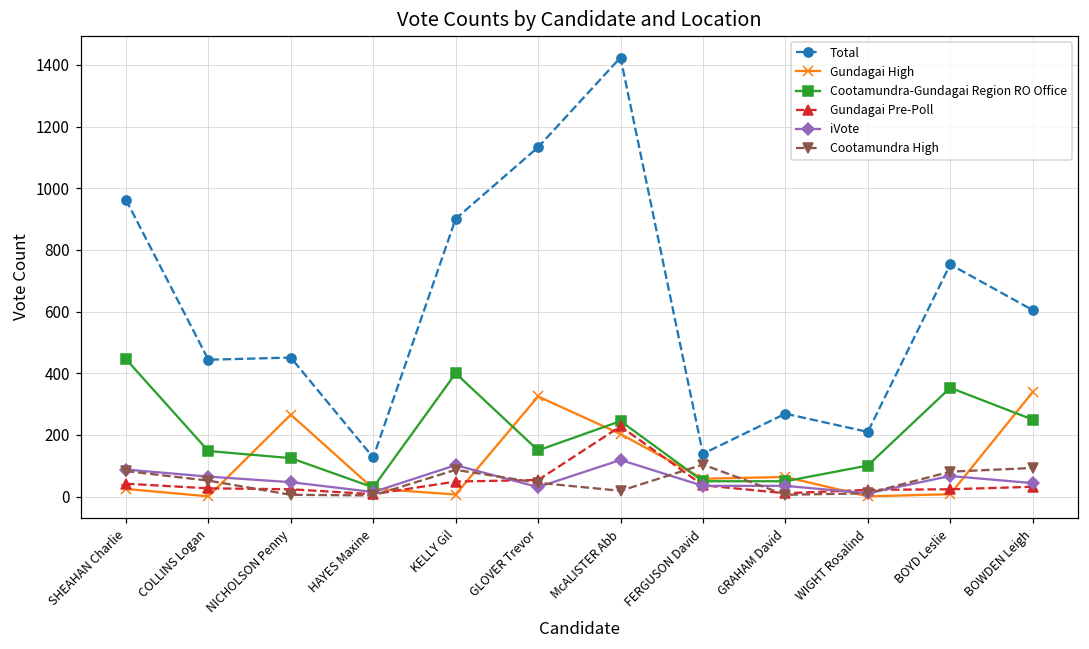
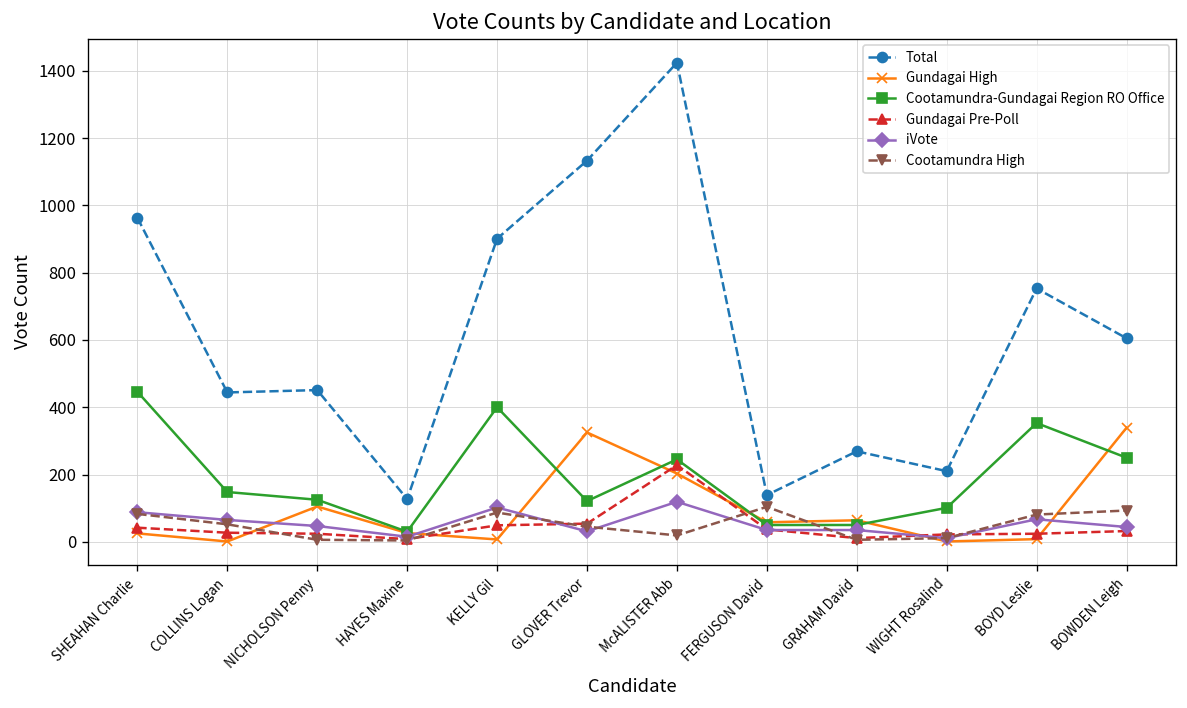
Gundagai High, NICHOLSON Penny: 270 -> 110
Cootamundra-Gundagai Region RO Office, GLOVER Trevor: 150 -> 120
